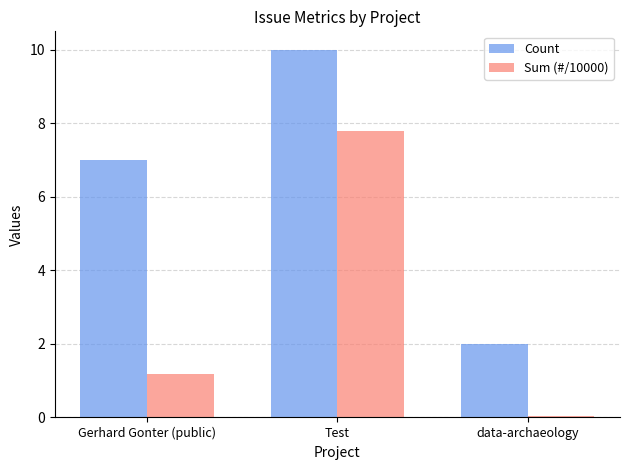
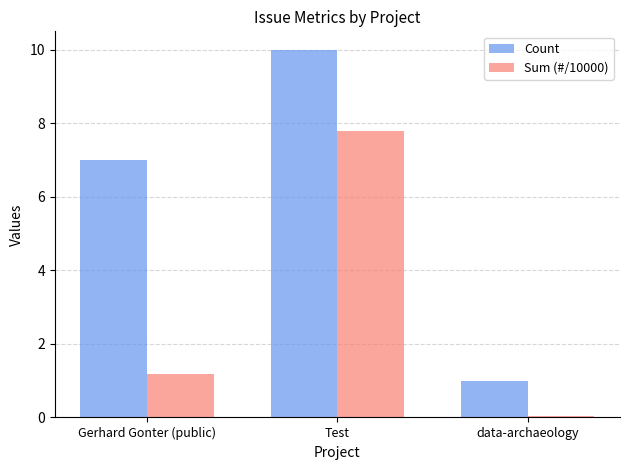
Count, data-archaeology: 2 -> 1
